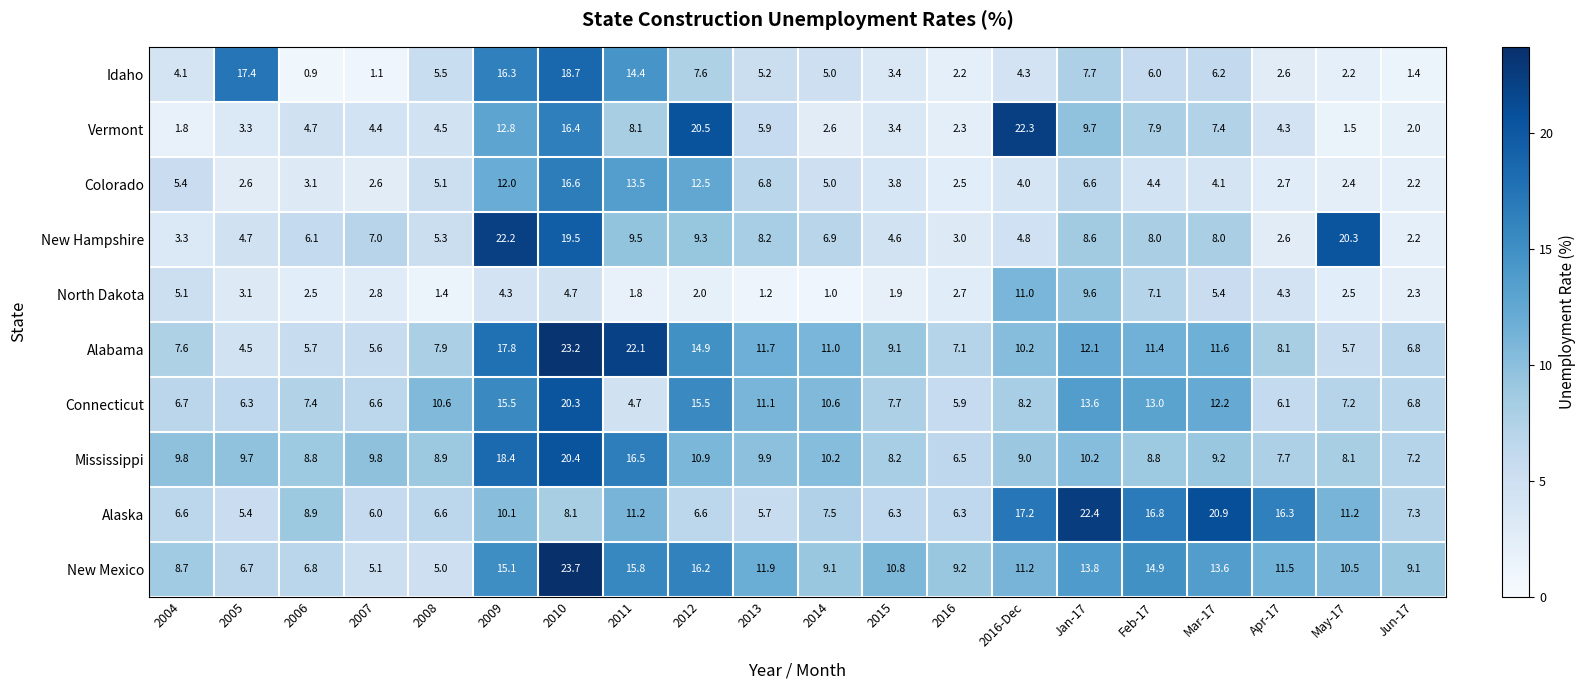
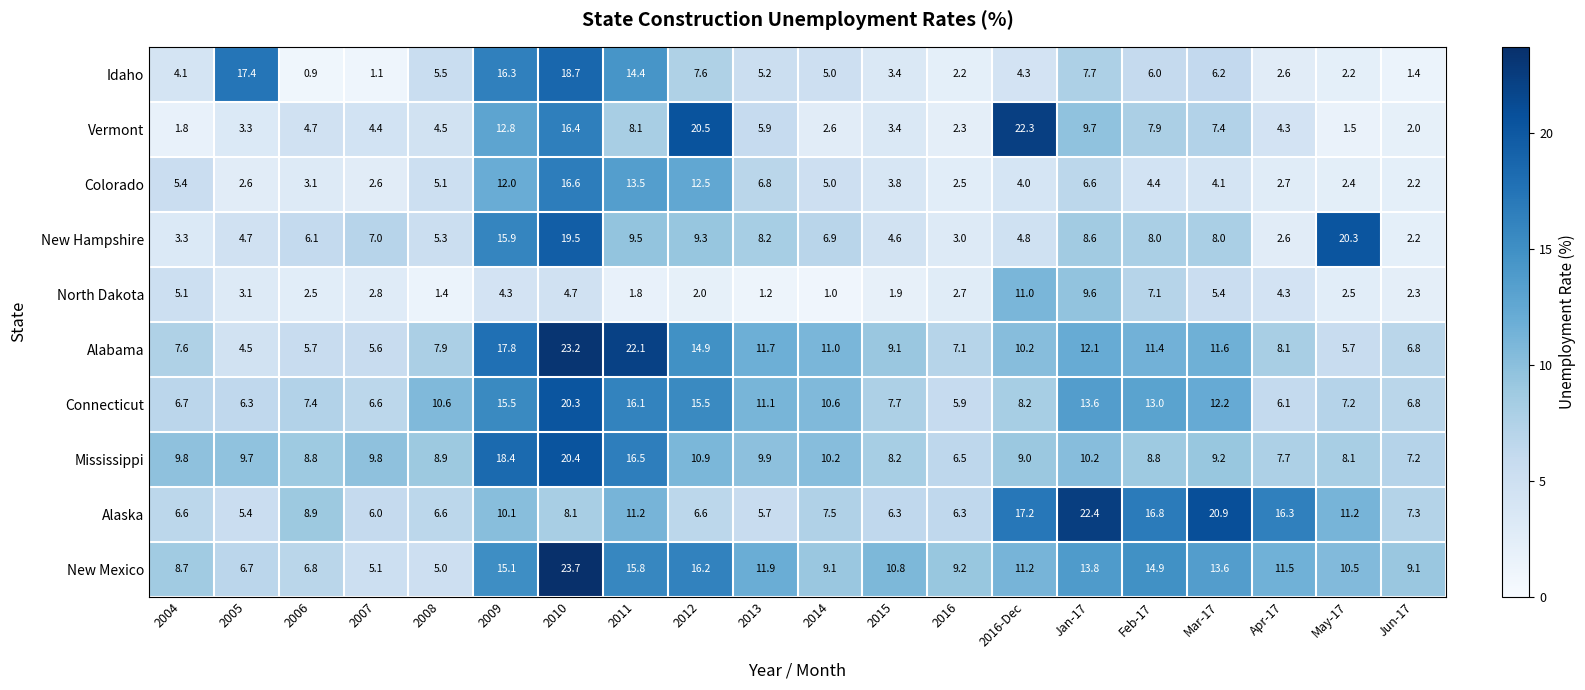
New Hampshire, 2009: 22.2 -> 15.9
Connecticut, 2011: 4.7 -> 16.1
